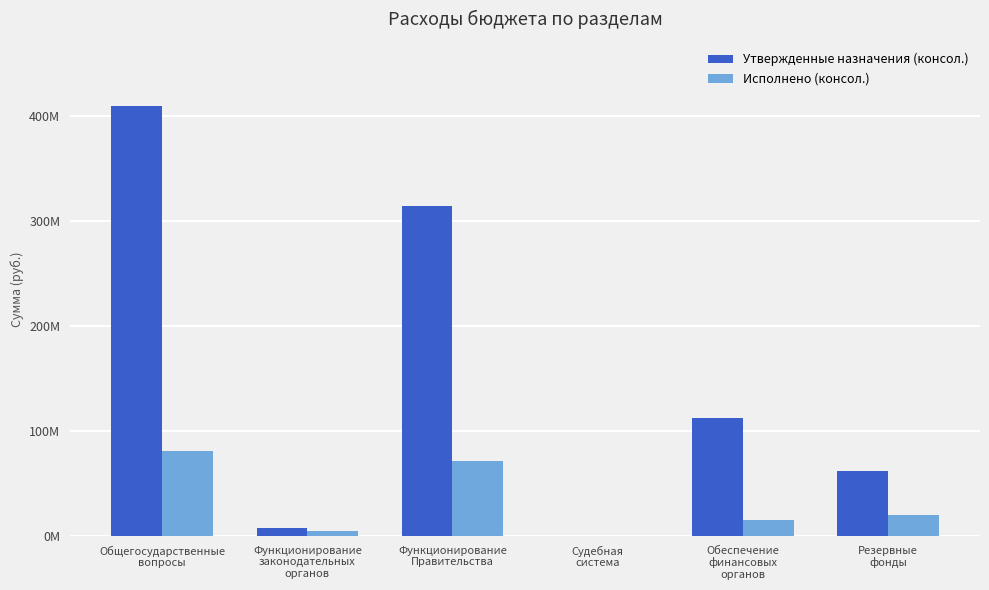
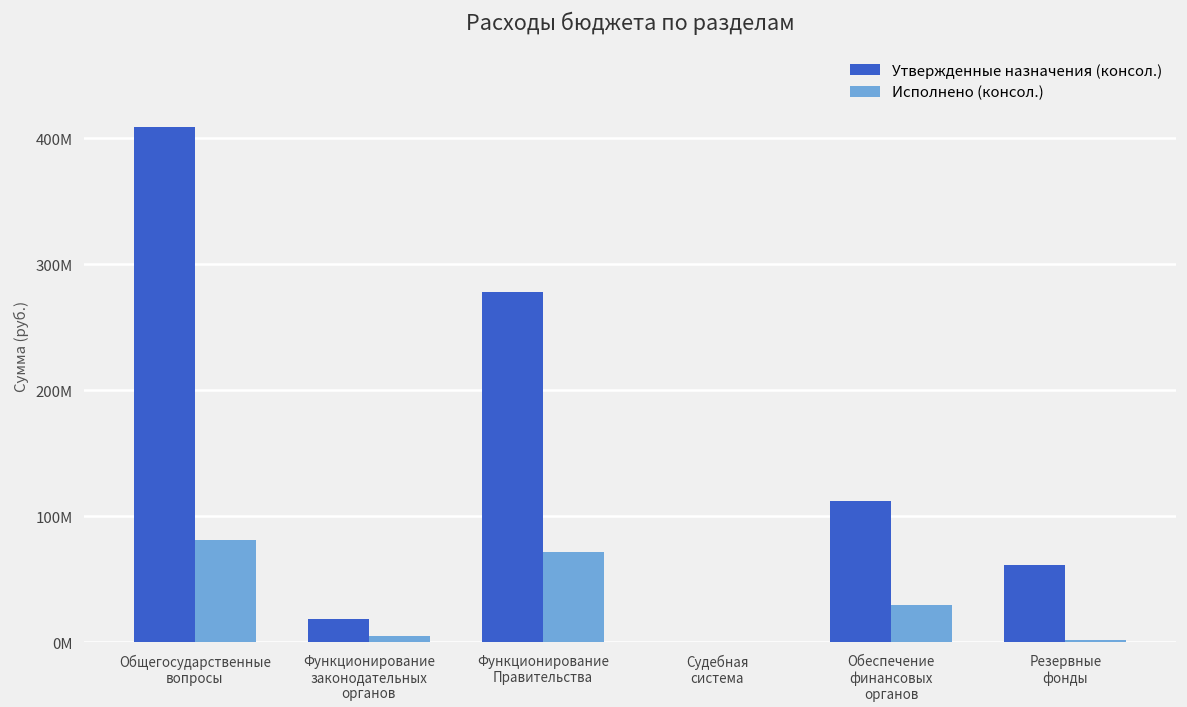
Утвержденные назначения (консол.), Функционирование законодательных органов: 8000000 -> 19000000
Утвержденные назначения (консол.), Функционирование Правительства: 315000000 -> 278000000
Исполнено (консол.), Обеспечение финансовых органов: 15000000 -> 30000000
Исполнено (консол.), Резервные фонды: 20000000 -> 2000000
